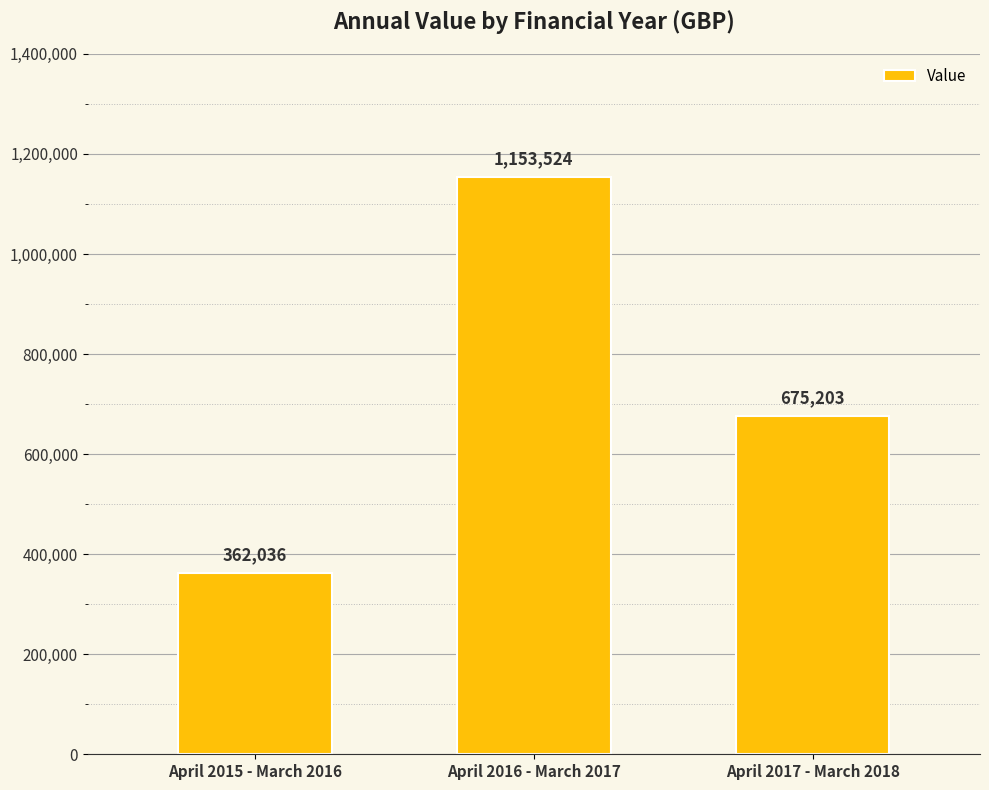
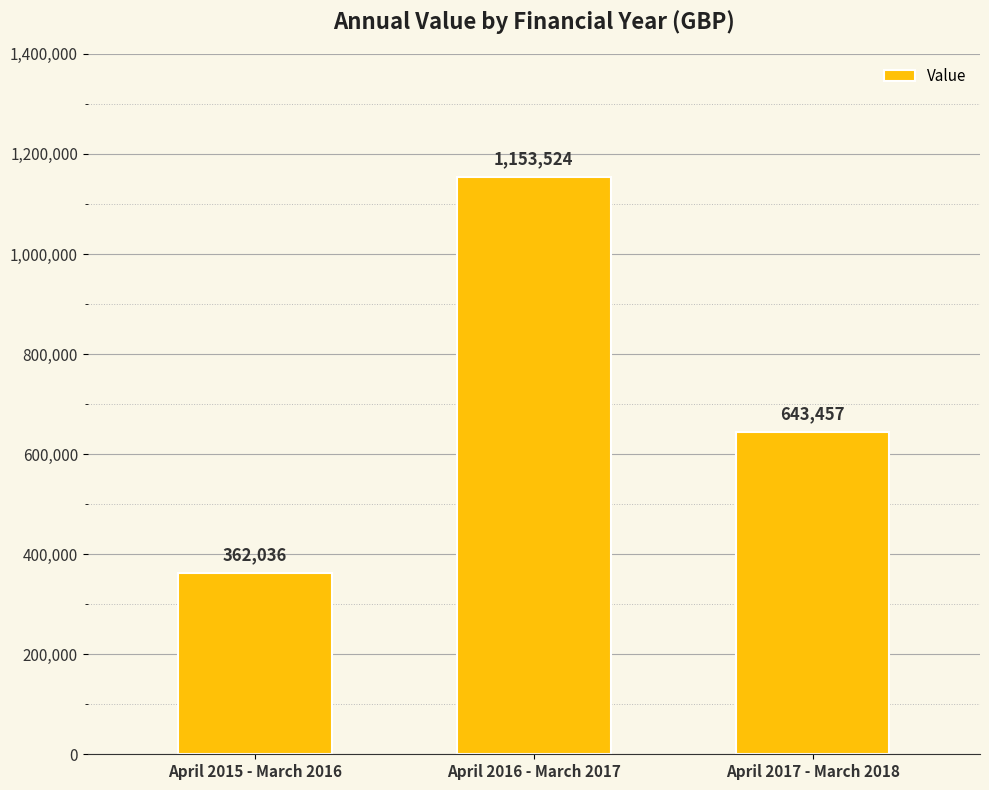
April 2017 - March 2018: 675,203 -> 643,457
